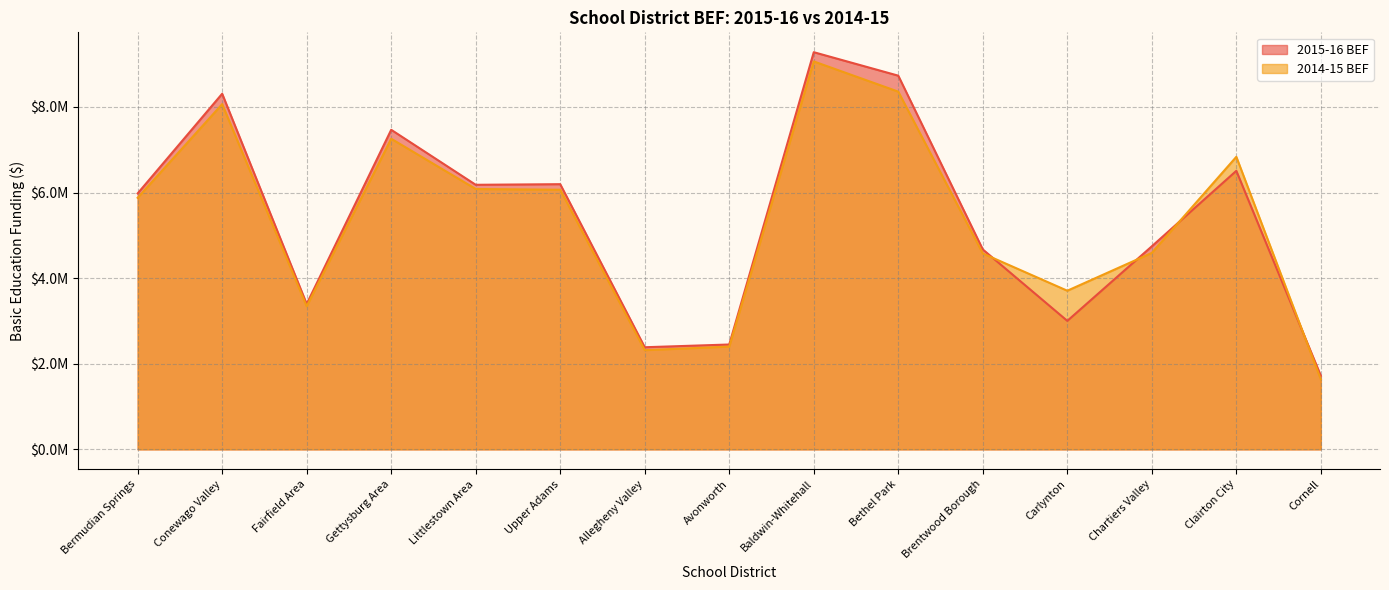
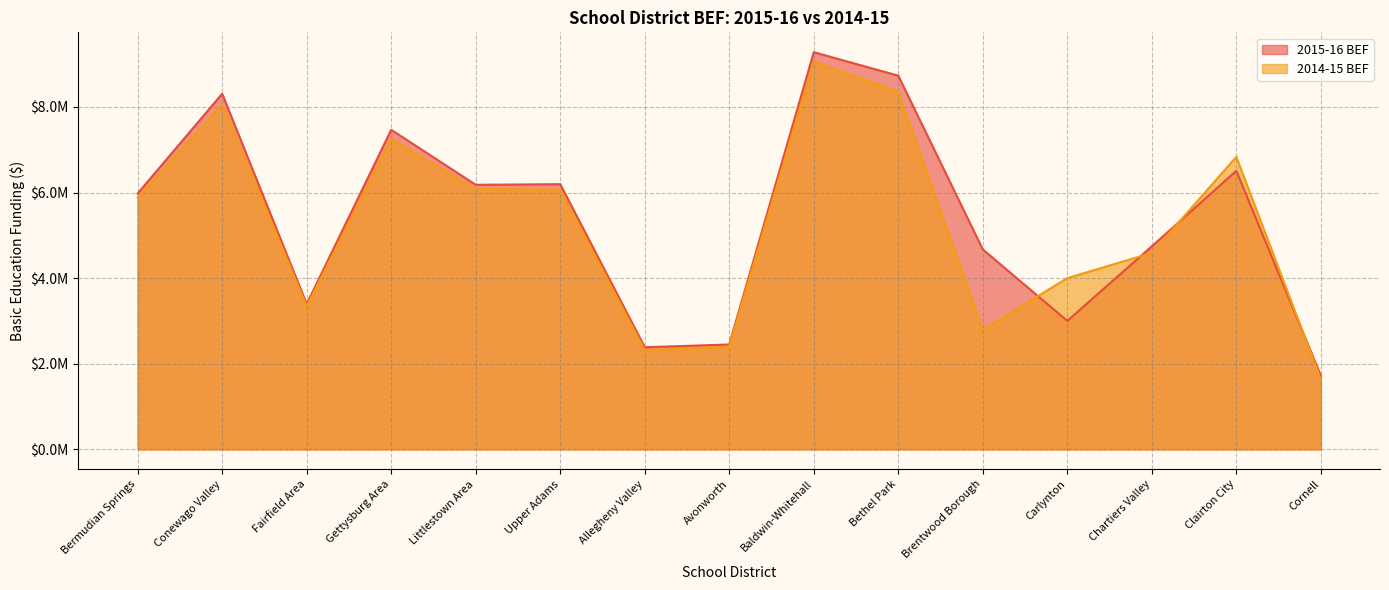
2014-15 BEF, Brentwood Borough: $4600000 -> $2800000
2014-15 BEF, Carlynton: $3700000 -> $4000000
